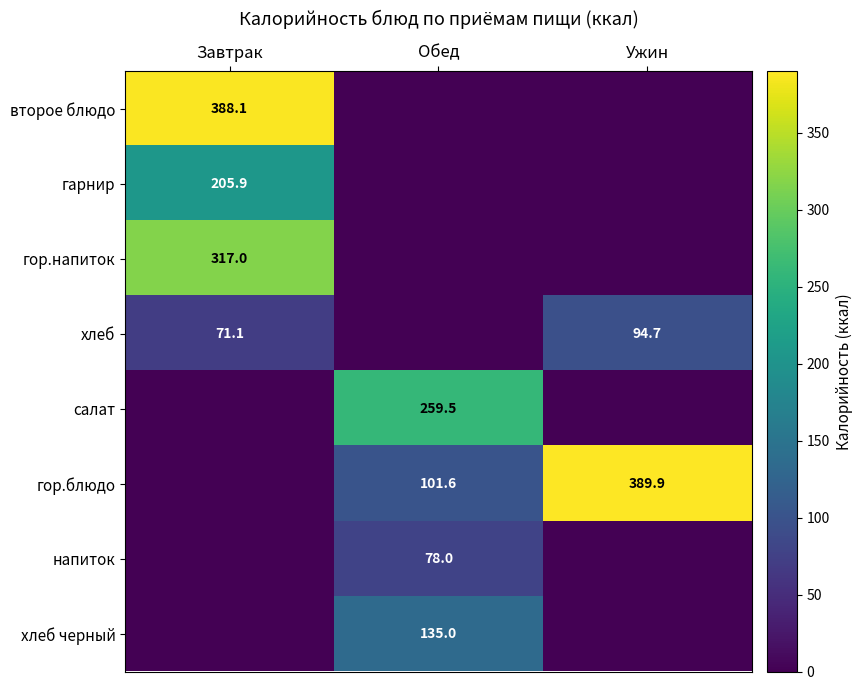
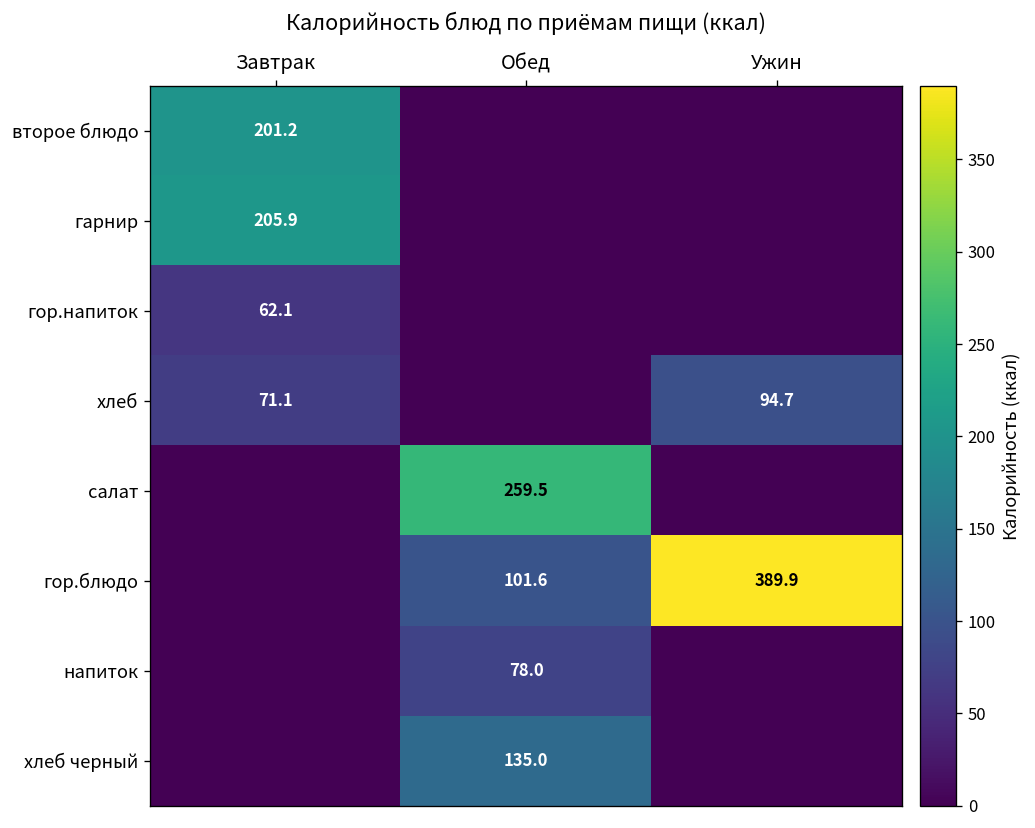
второе блюдо, Завтрак: 388.1 -> 201.2
гор.напиток, Завтрак: 317.0 -> 62.1
